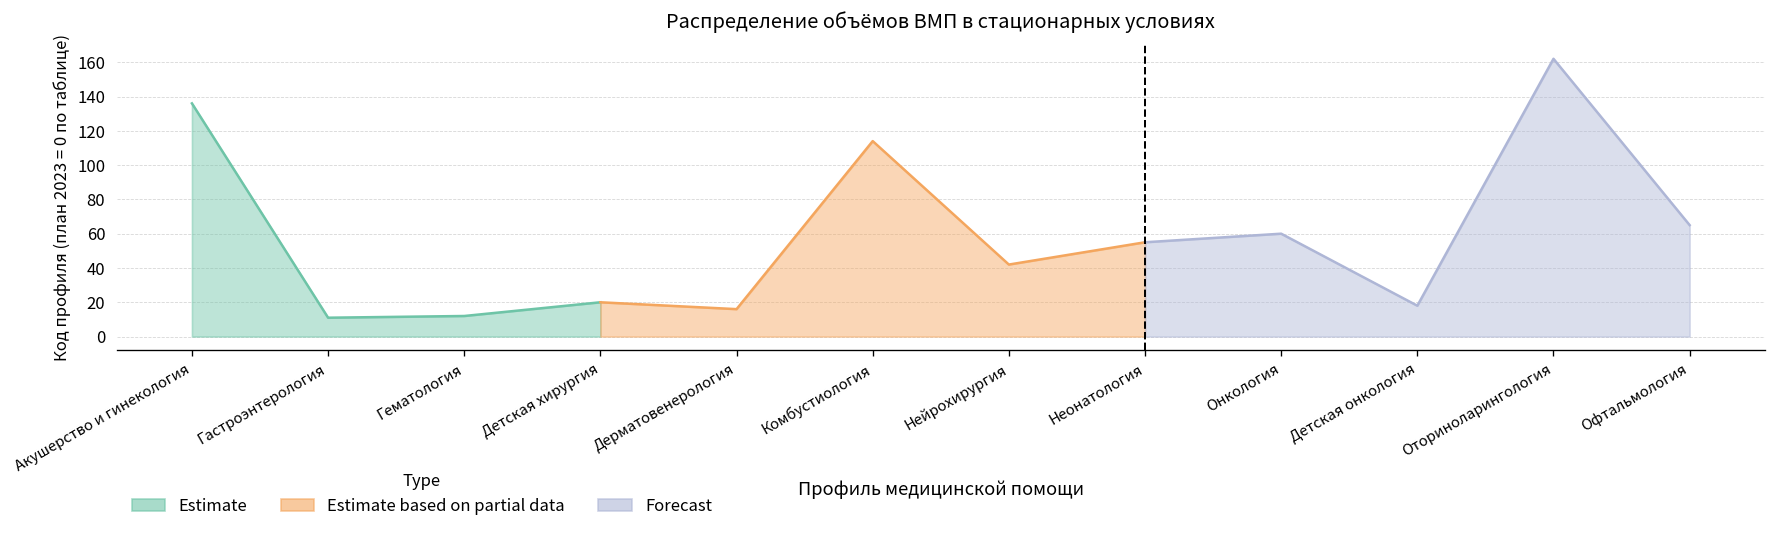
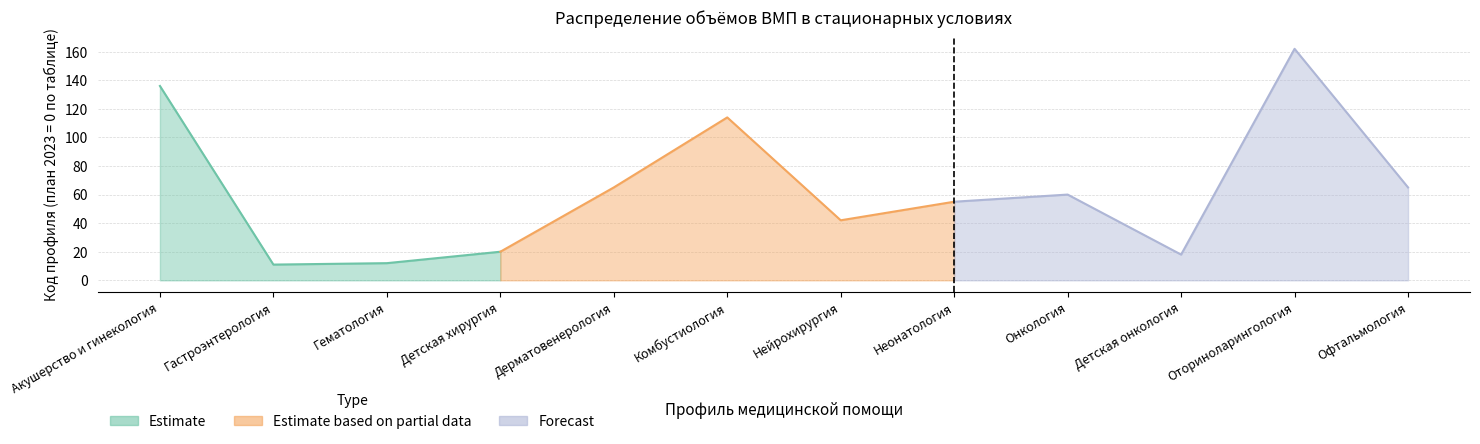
Estimate based on partial data, Дерматовенерология: 16 -> 65
